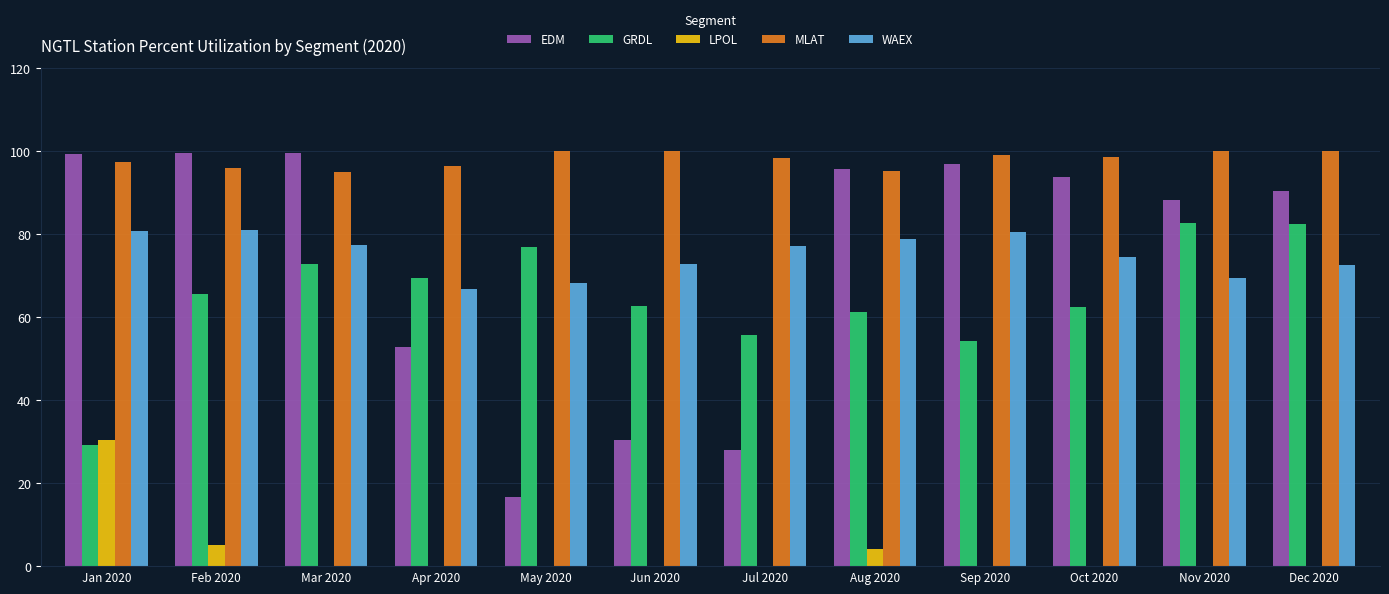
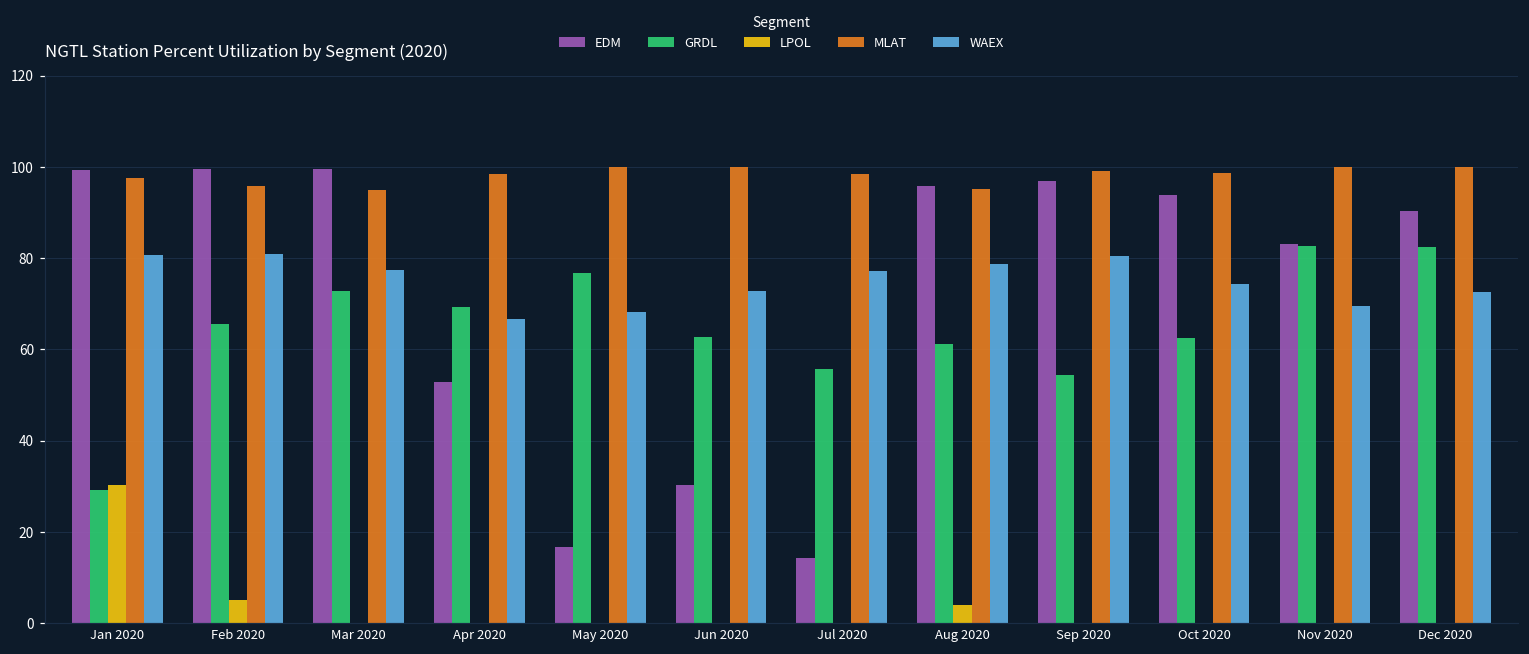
MLAT, Apr 2020: 96 -> 99
EDM, Jul 2020: 28 -> 14
EDM, Nov 2020: 88 -> 83
